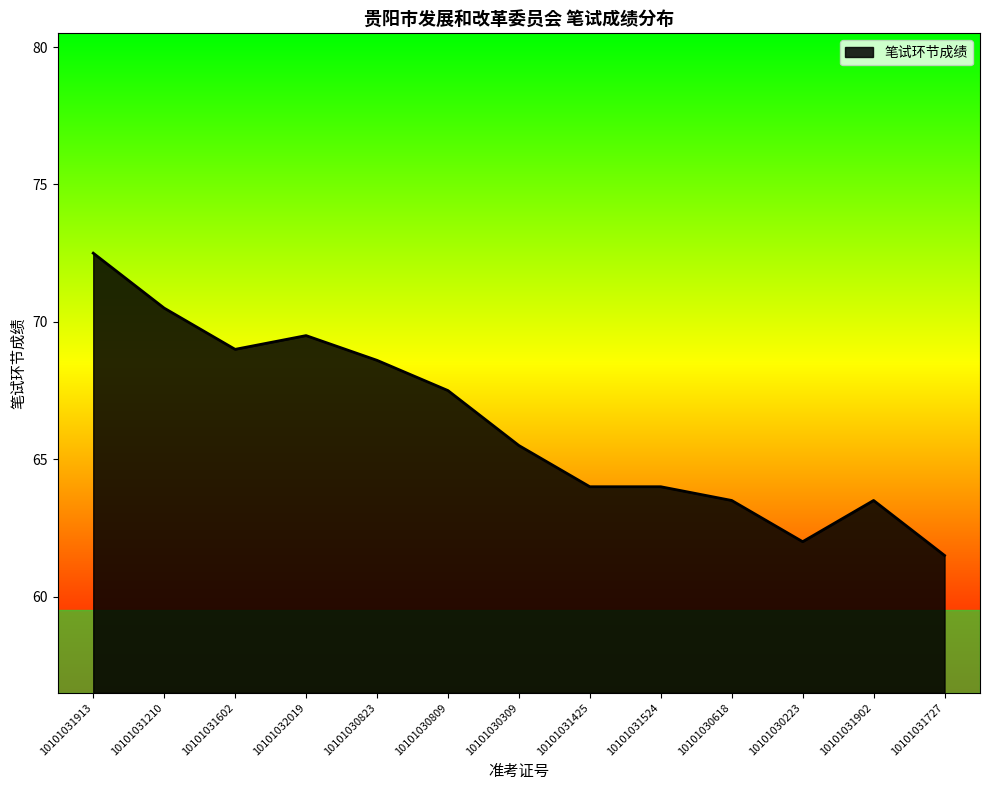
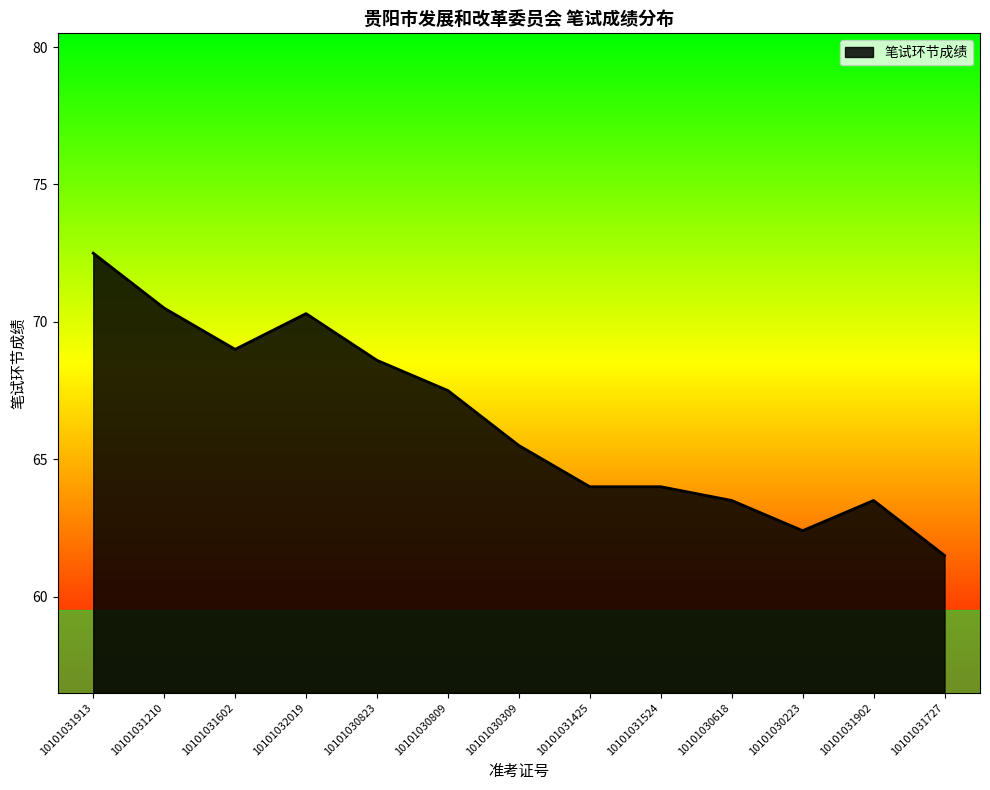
10101032019: 69.5 -> 70.3
10101030223: 62.0 -> 62.4
